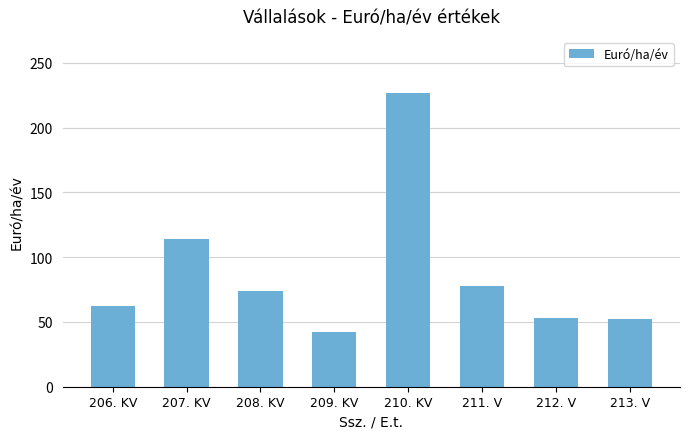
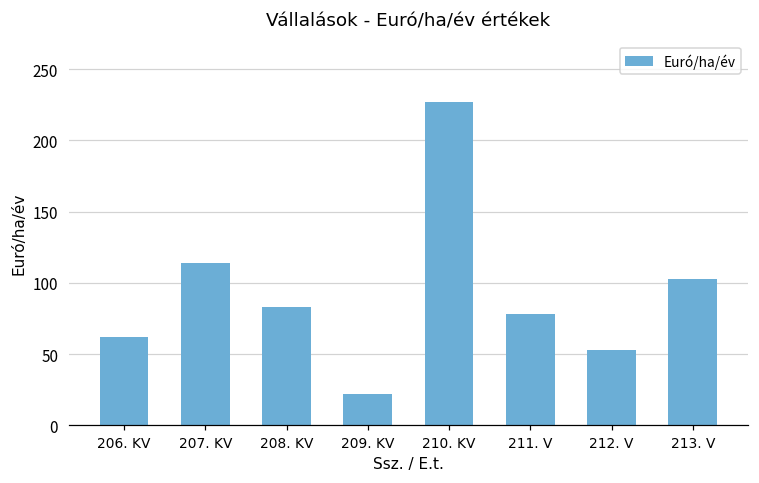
208. KV: 74 -> 83
209. KV: 42 -> 22
213. V: 52 -> 103
